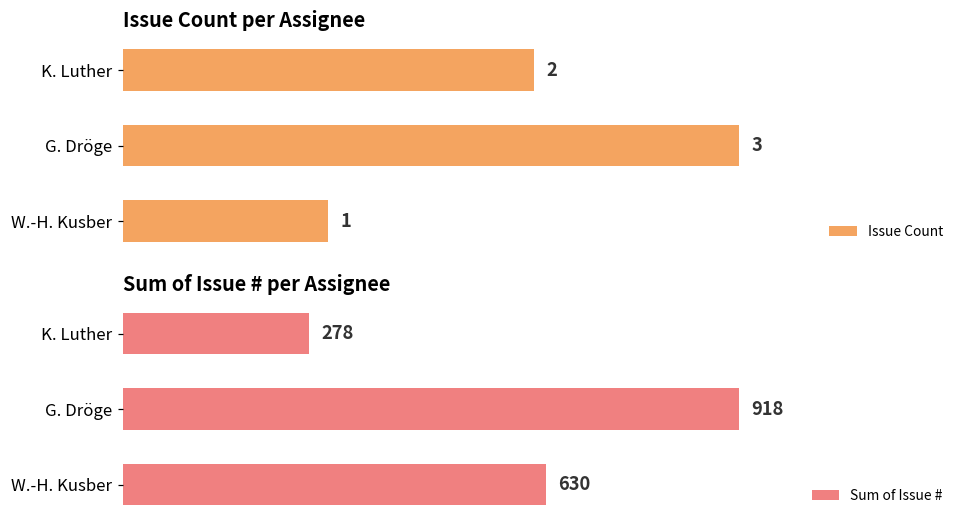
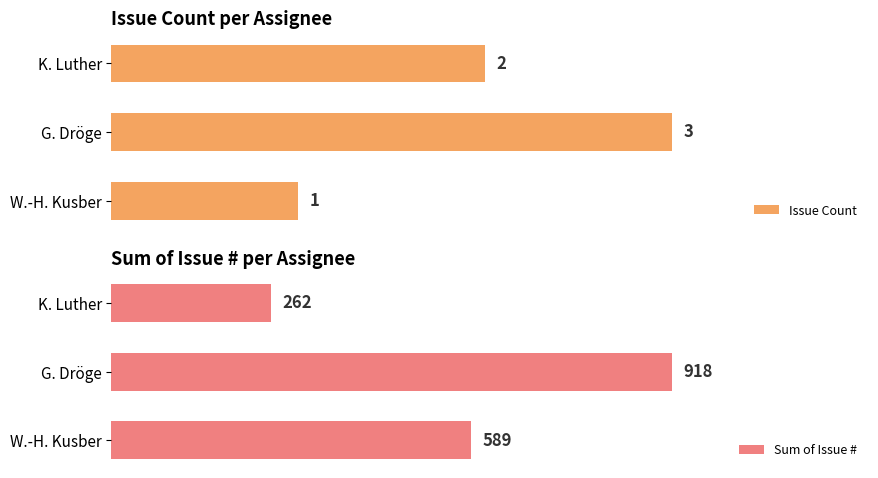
Sum of Issue # per Assignee, K. Luther: 278 -> 262
Sum of Issue # per Assignee, W.-H. Kusber: 630 -> 589
